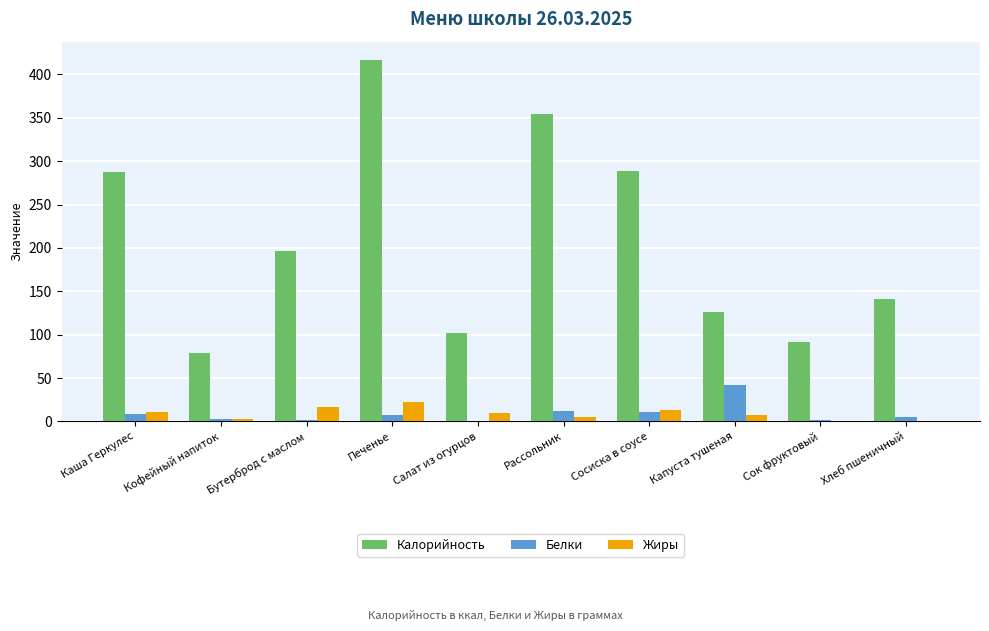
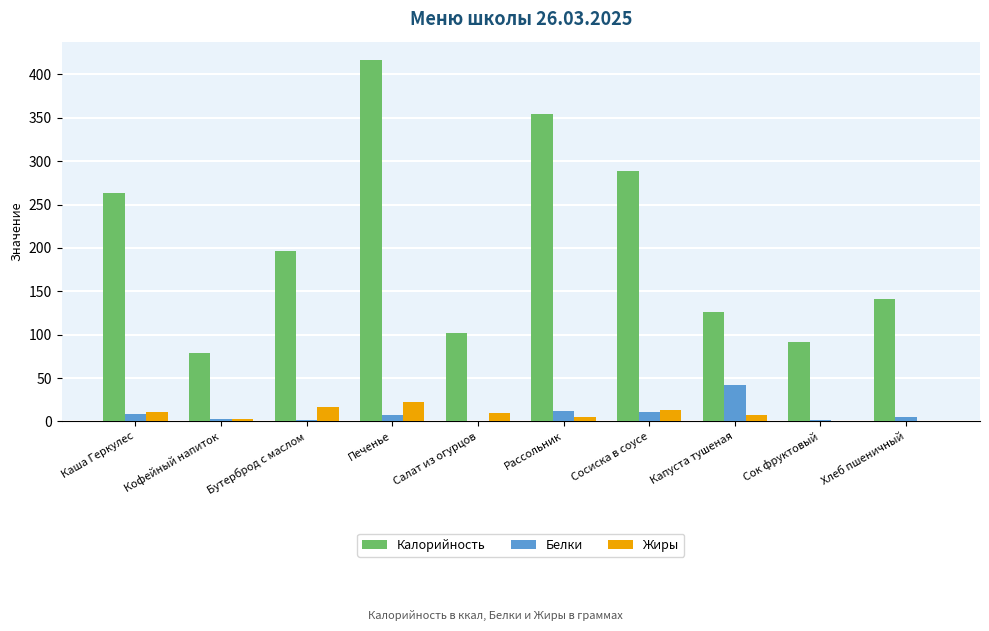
Калорийность, Каша Геркулес: 290 -> 260
